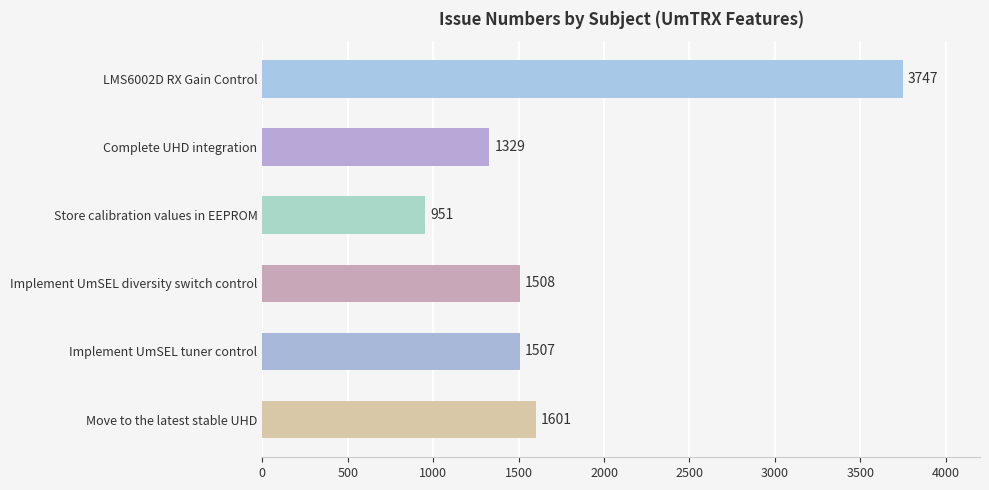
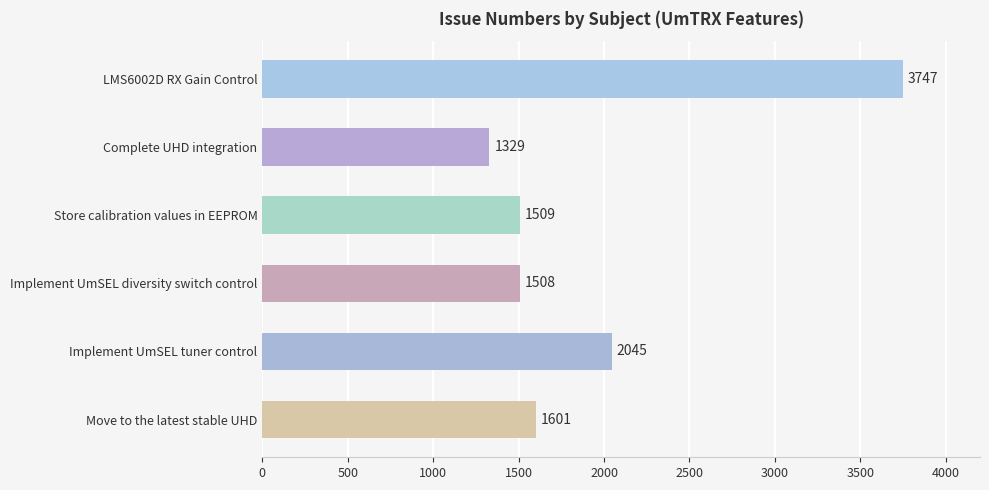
Store calibration values in EEPROM: 951 -> 1509
Implement UmSEL tuner control: 1507 -> 2045
